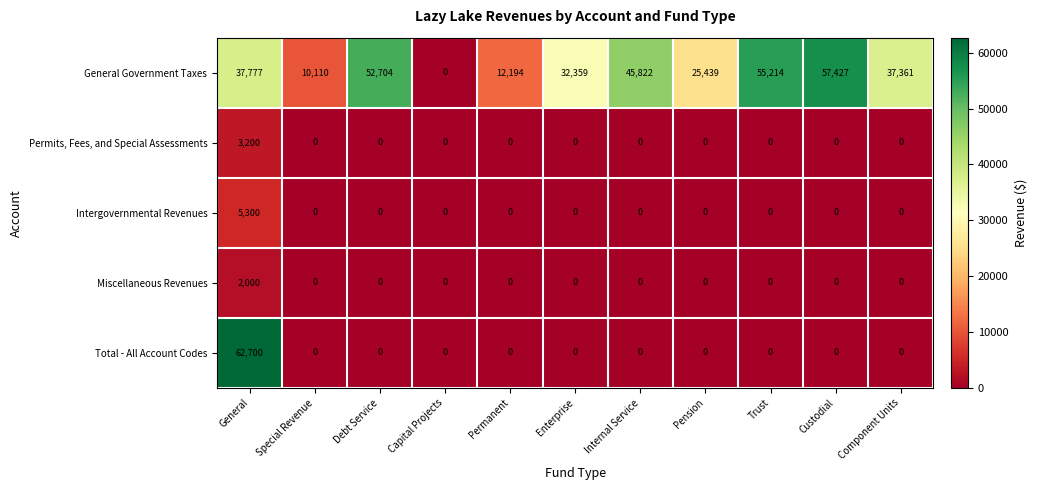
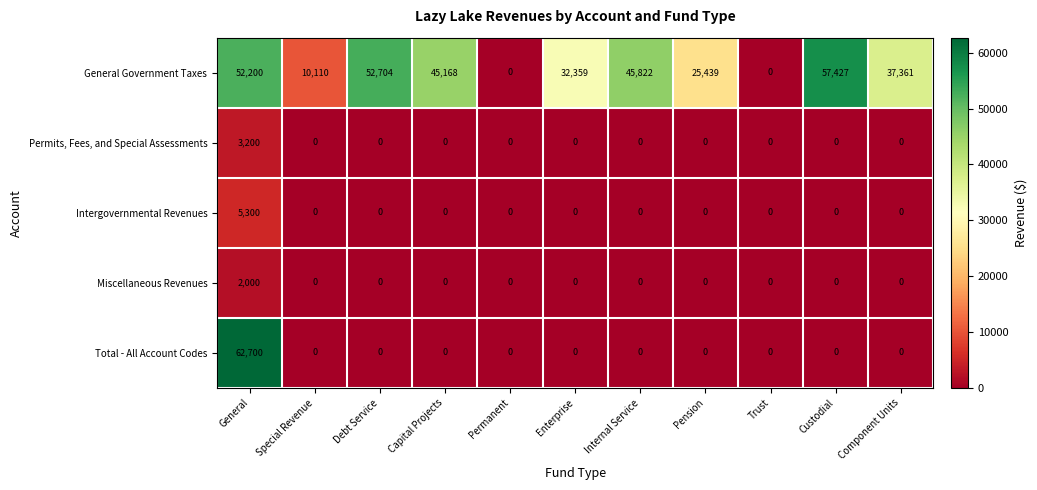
General Government Taxes, General: 37,777 -> 52,200
General Government Taxes, Capital Projects: 0 -> 45,168
General Government Taxes, Permanent: 12,194 -> 0
General Government Taxes, Trust: 55,214 -> 0
